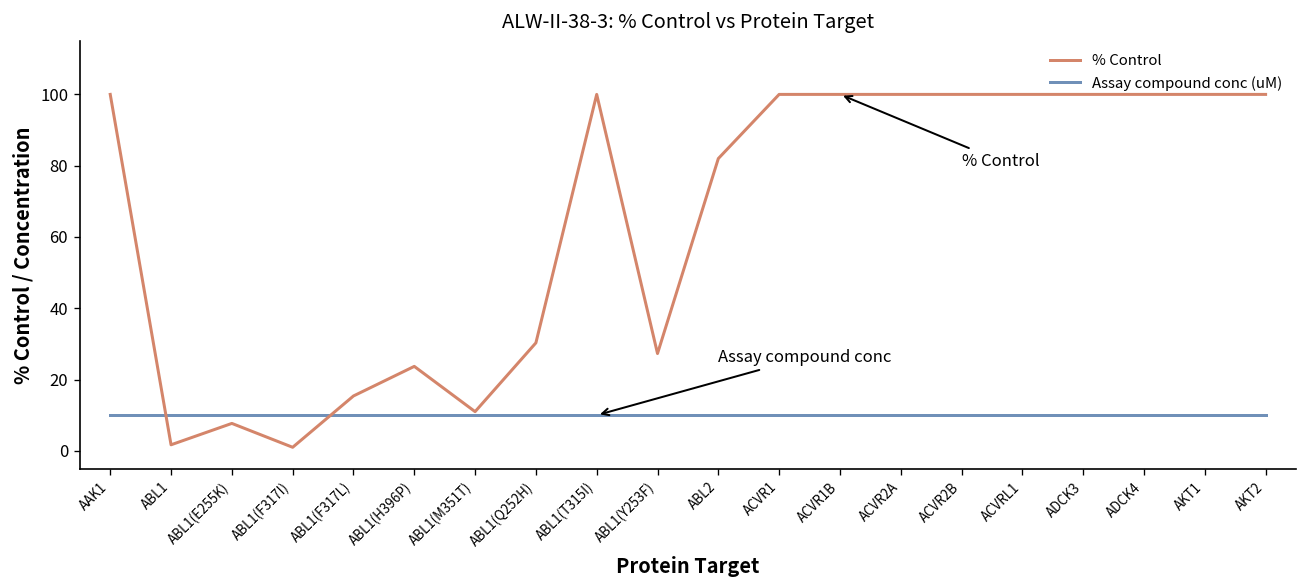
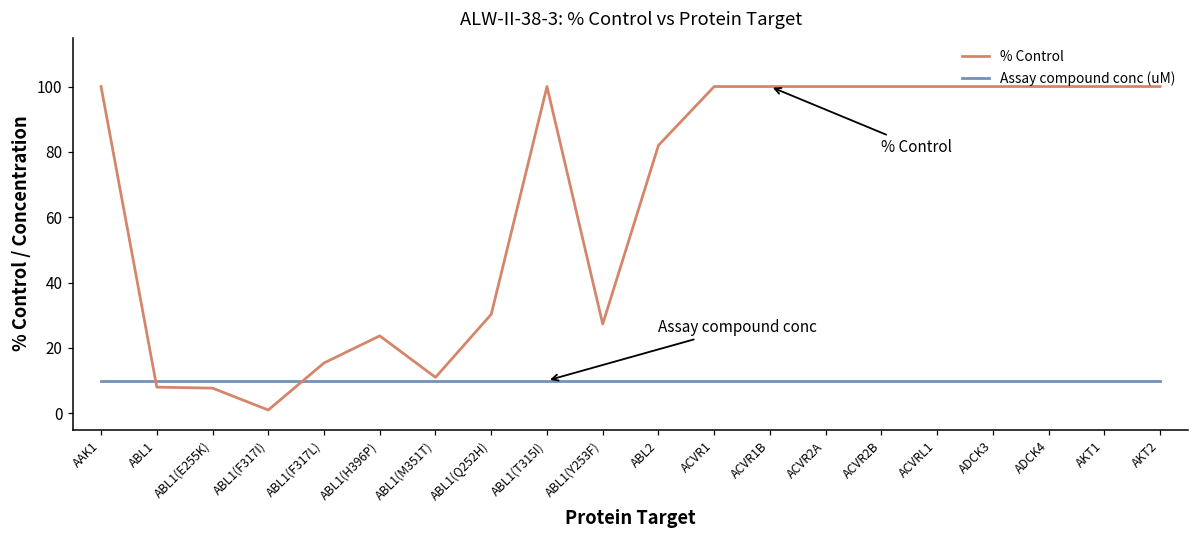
% Control, ABL1: 2 -> 8
